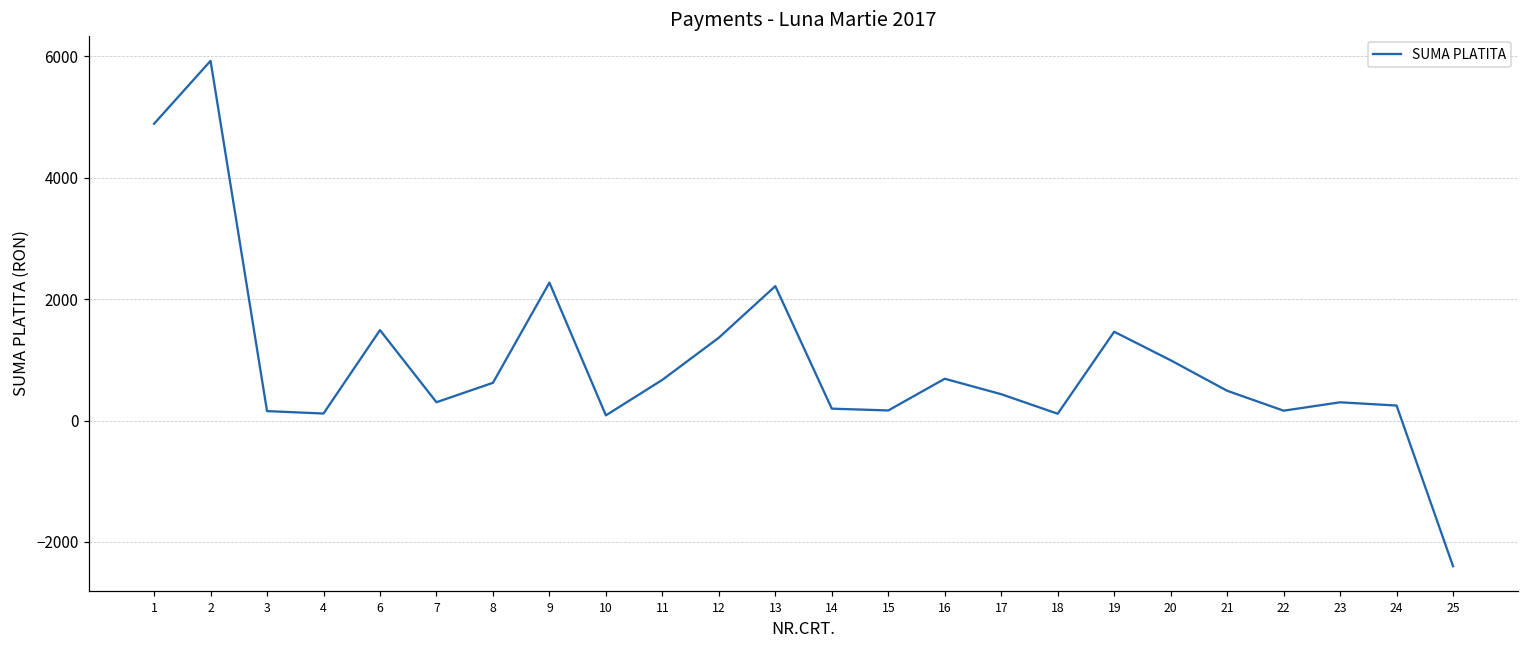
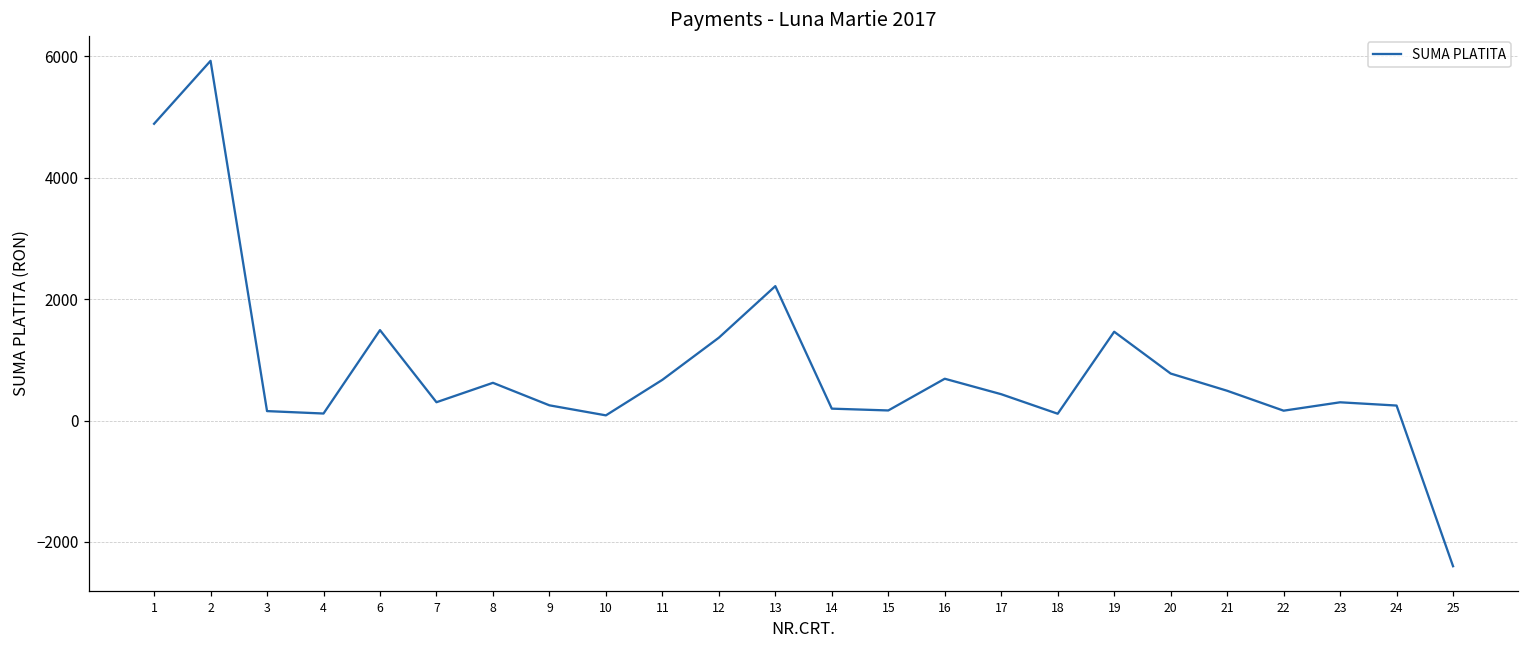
9: 2300 -> 300
20: 1000 -> 800
